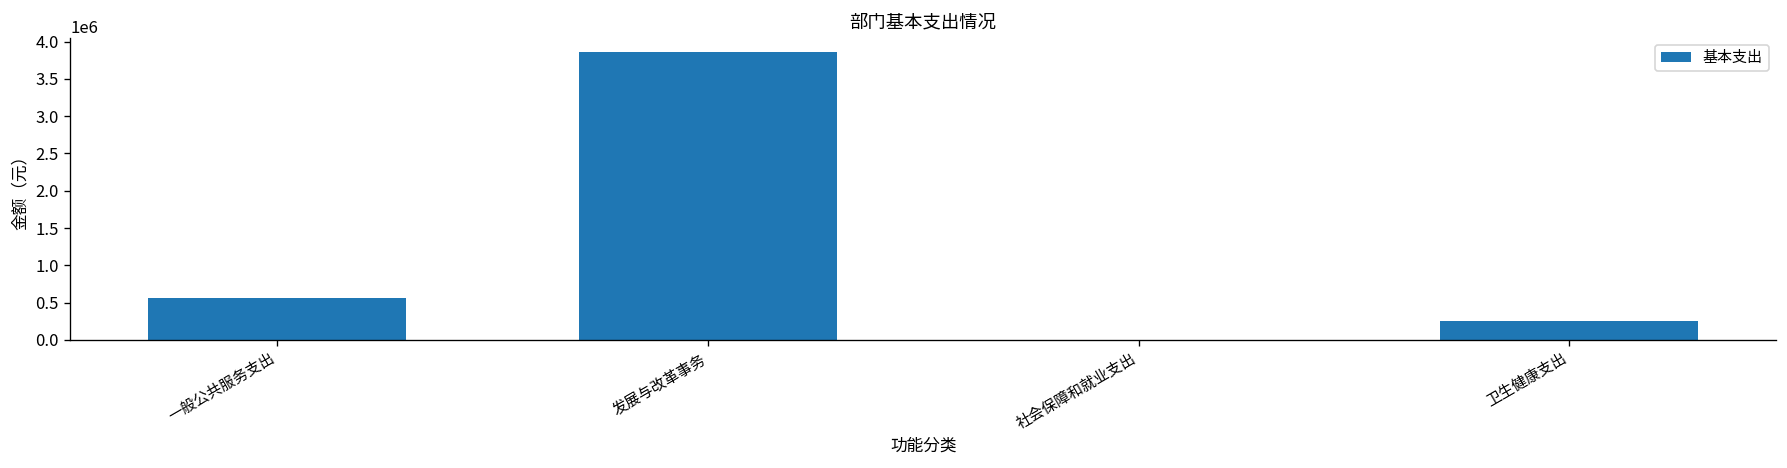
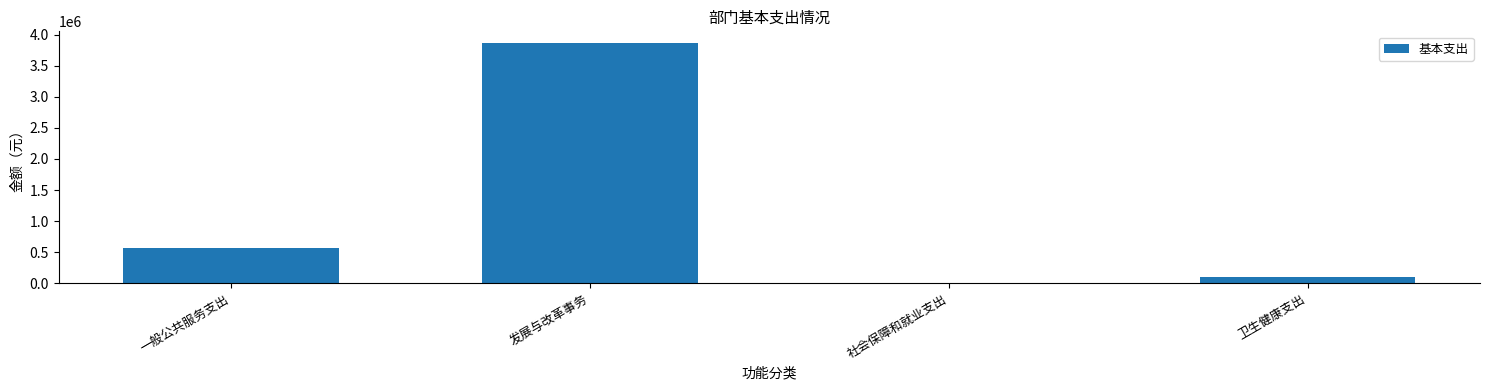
卫生健康支出: 300000 -> 100000
